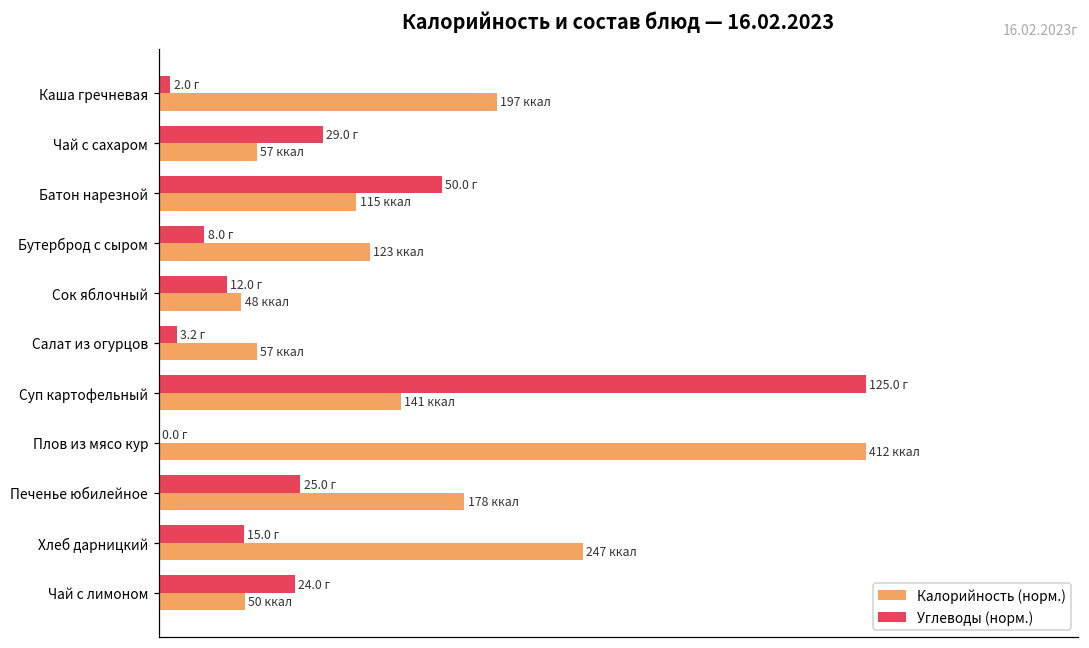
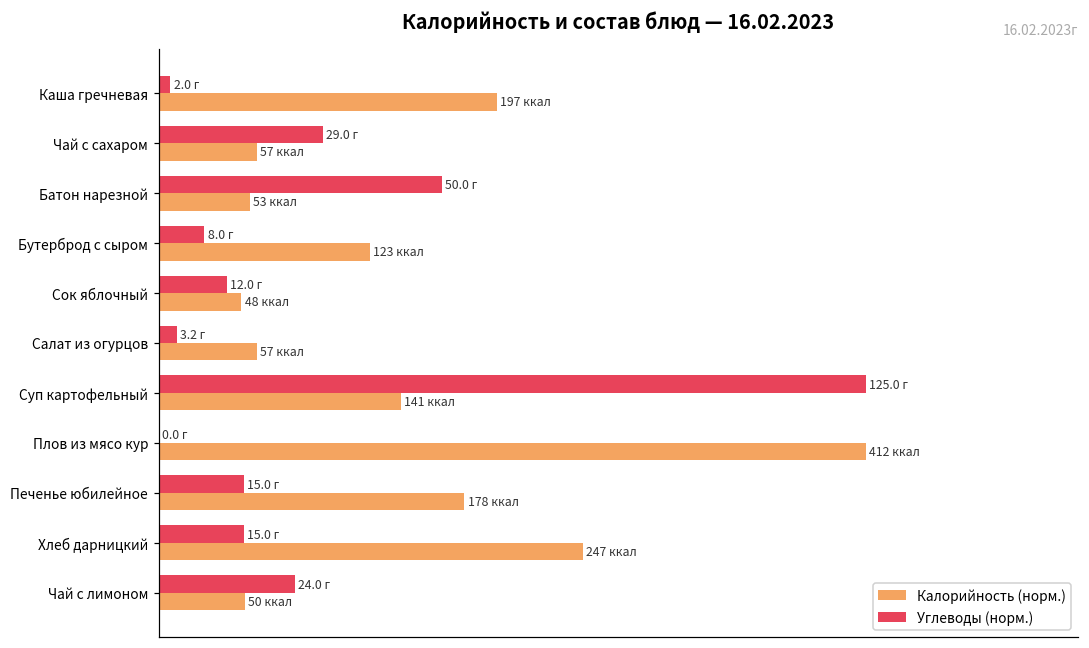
Калорийность (норм.), Батон нарезной: 115 -> 53
Углеводы (норм.), Печенье юбилейное: 25.0 -> 15.0
